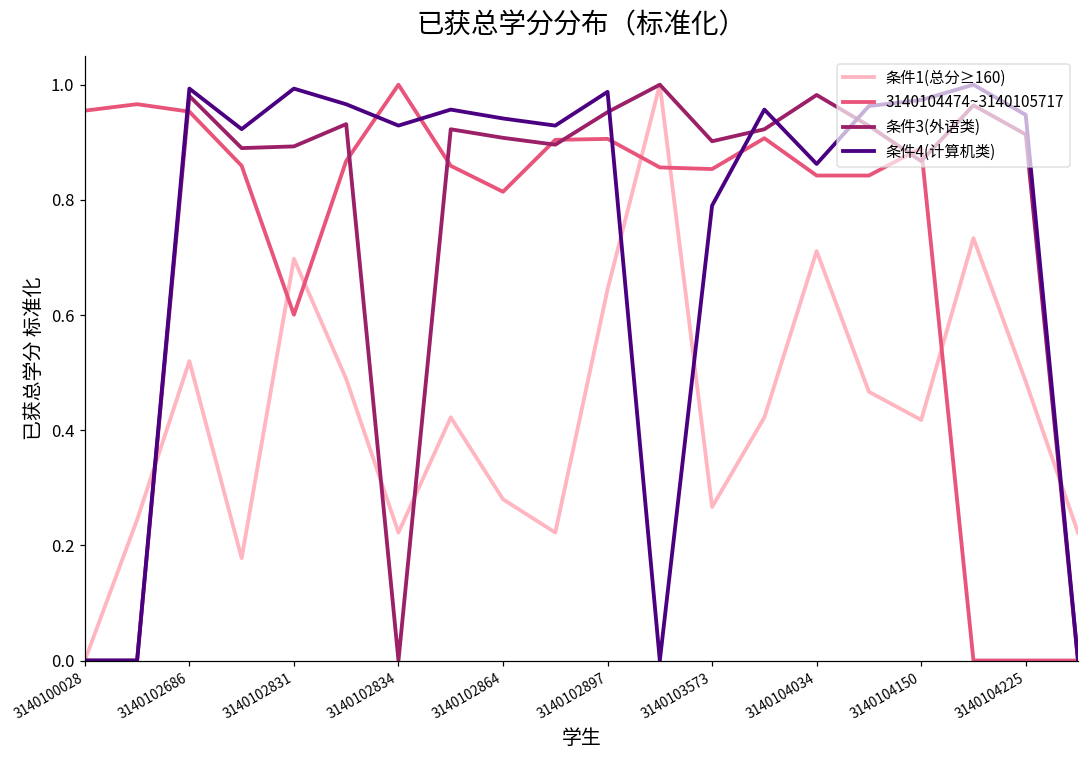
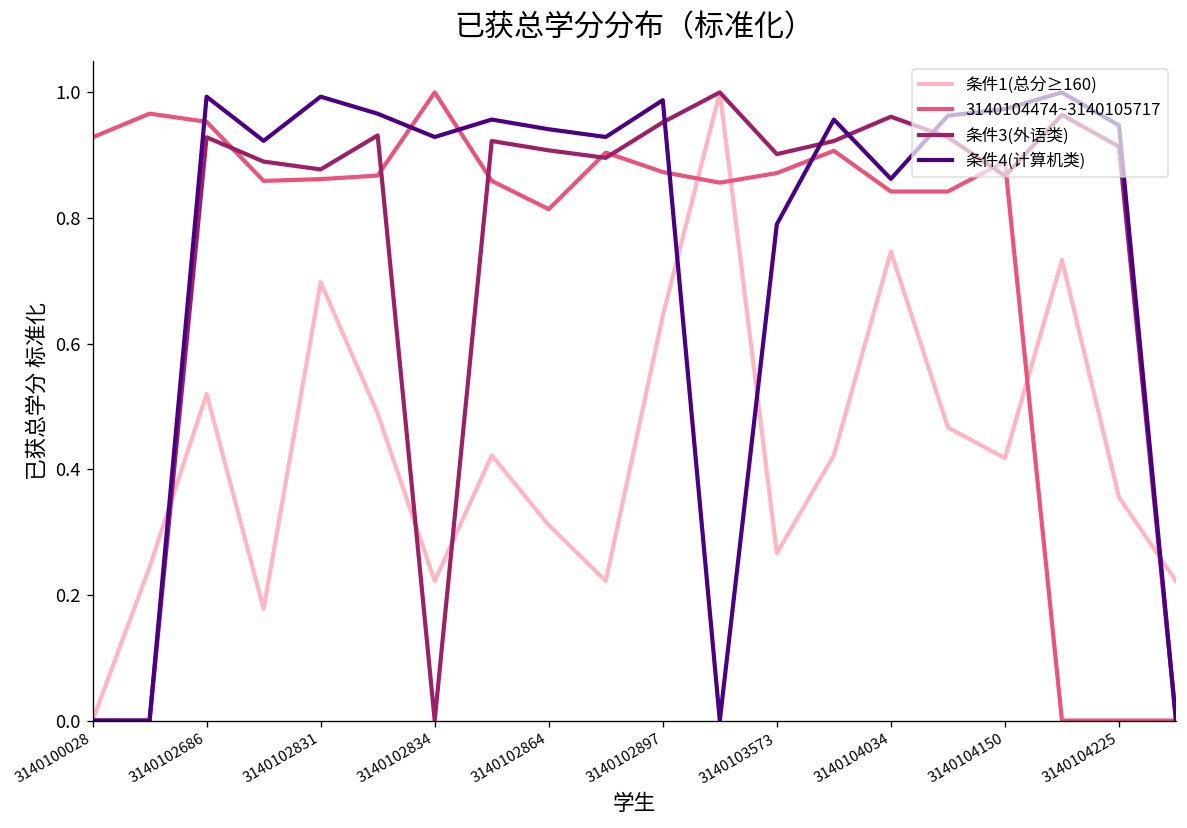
3140104474~3140105717, 3140100028: 0.95 -> 0.93
条件3(外语类), 3140102686: 0.98 -> 0.93
3140104474~3140105717, 3140102831: 0.60 -> 0.86
条件3(外语类), 3140102831: 0.89 -> 0.88
条件1(总分≥160), 3140102864: 0.28 -> 0.31
3140104474~3140105717, 3140102897: 0.91 -> 0.87
3140104474~3140105717, 3140103573: 0.85 -> 0.87
条件1(总分≥160), 3140104034: 0.71 -> 0.75
条件3(外语类), 3140104034: 0.98 -> 0.96
条件1(总分≥160), 3140104225: 0.48 -> 0.36
